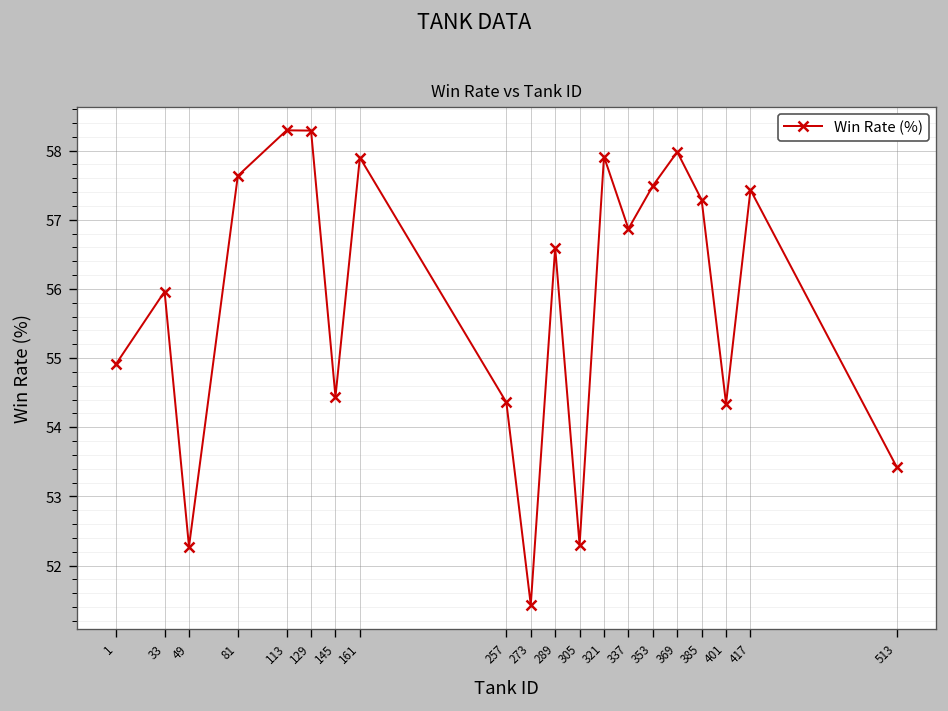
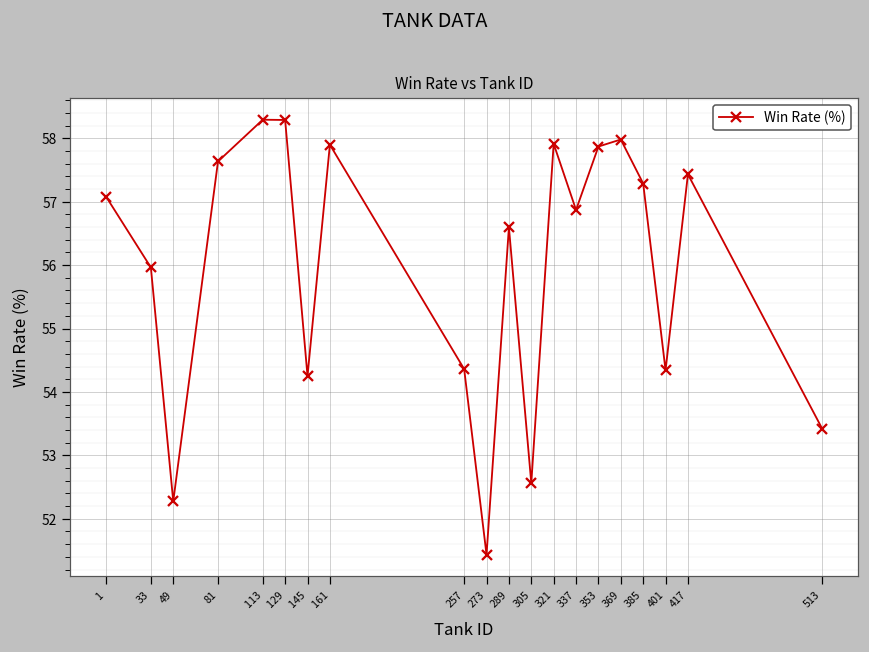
1: 54.9 -> 57.1
145: 54.4 -> 54.3
305: 52.3 -> 52.6
353: 57.5 -> 57.9
